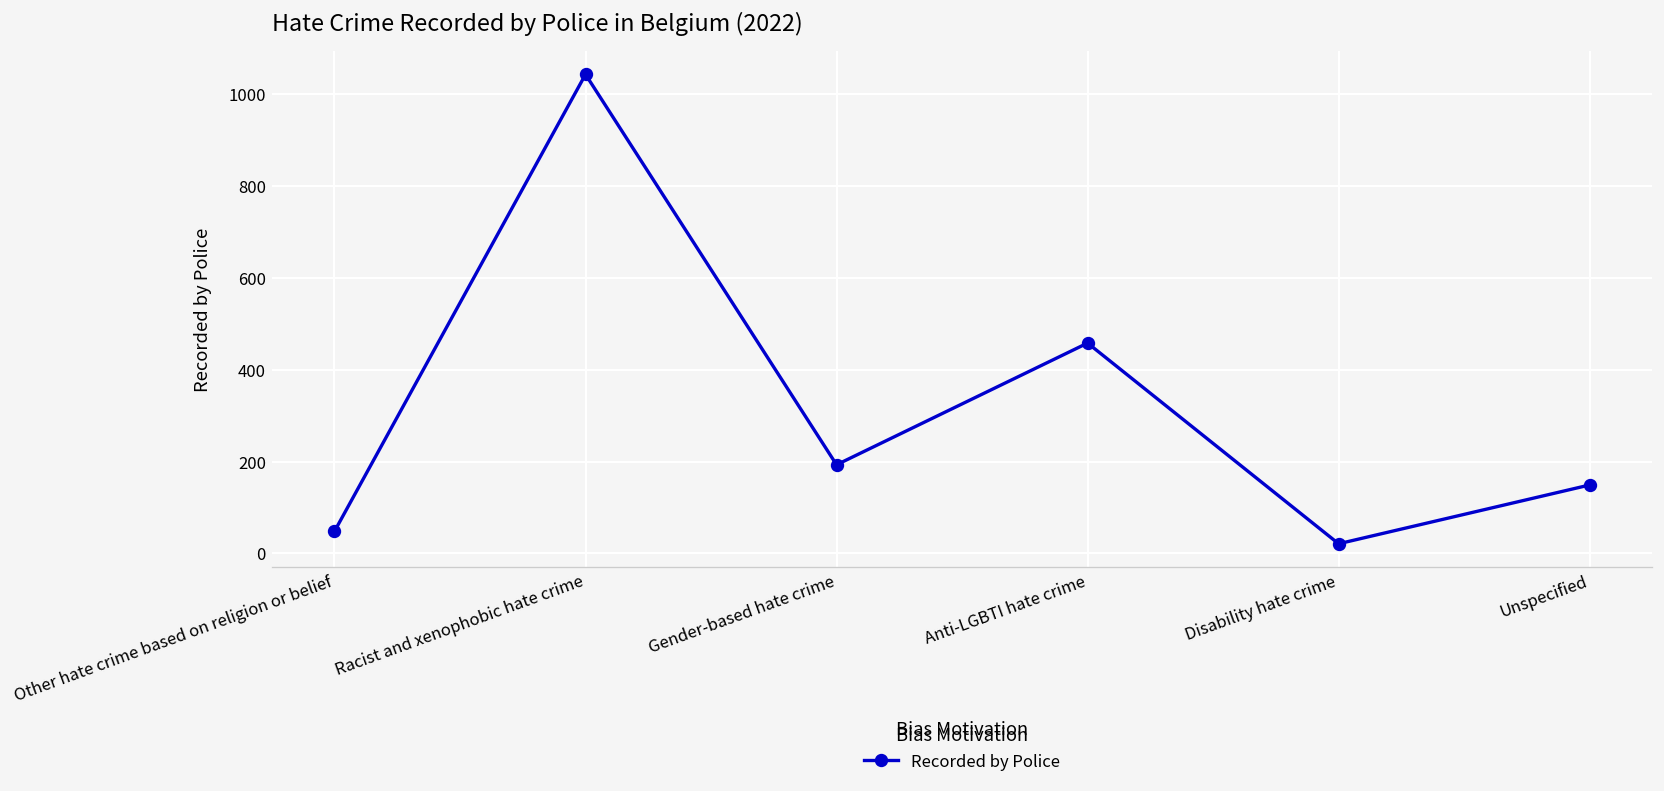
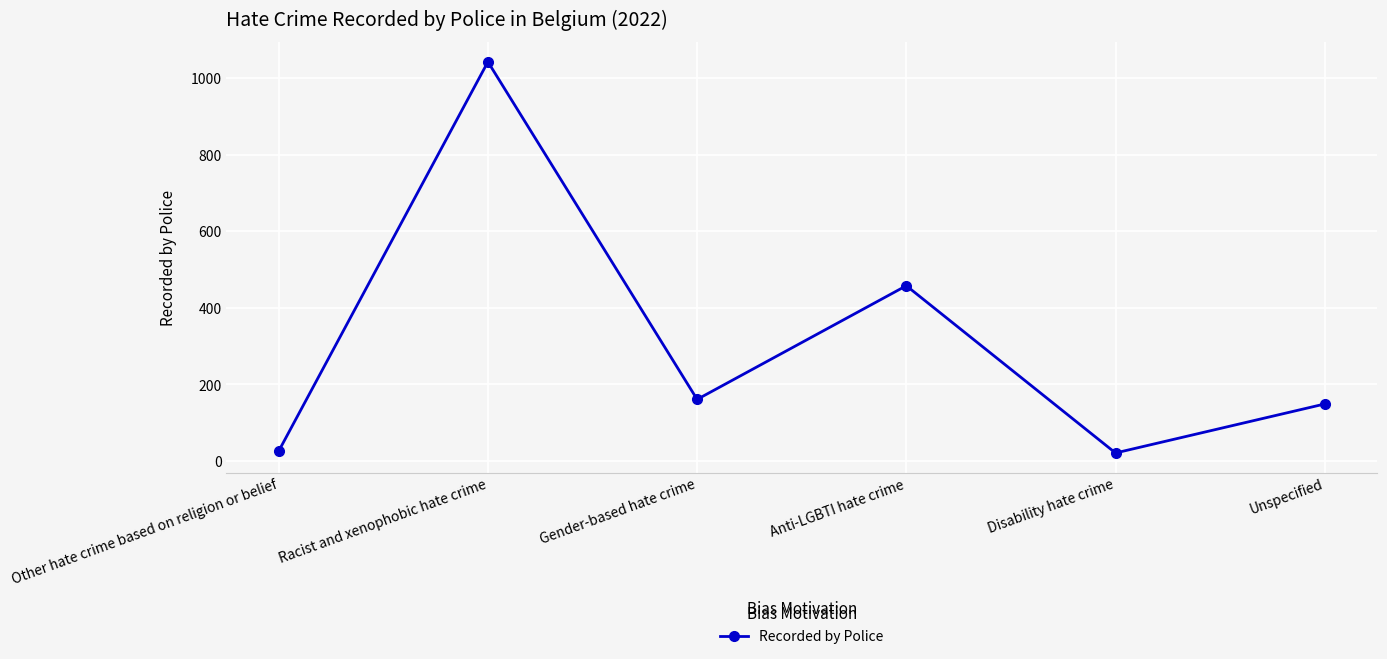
Other hate crime based on religion or belief: 50 -> 30
Gender-based hate crime: 190 -> 160
